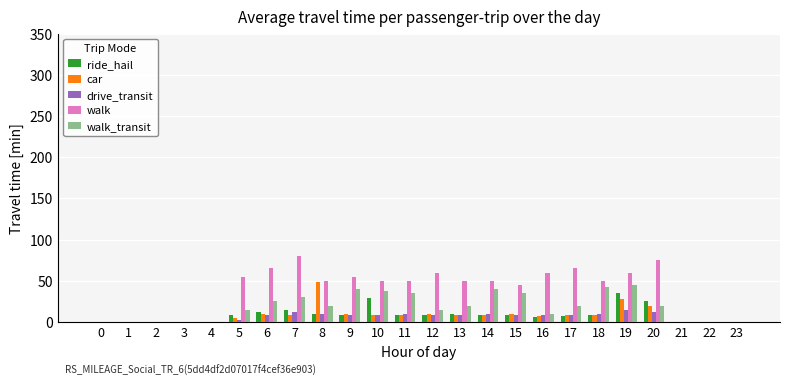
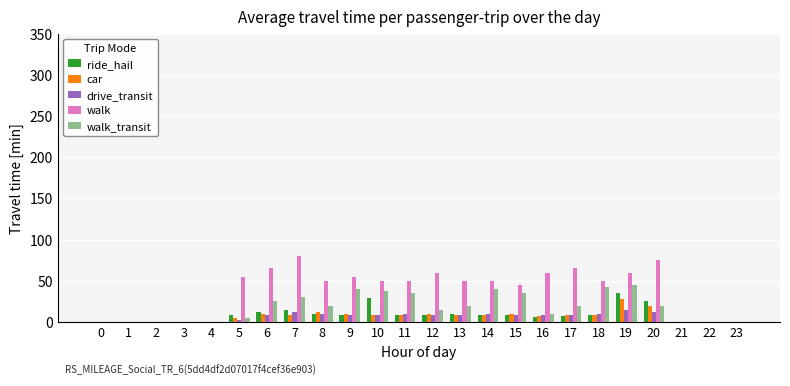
walk_transit, 5: 20 -> 10
car, 8: 50 -> 10
